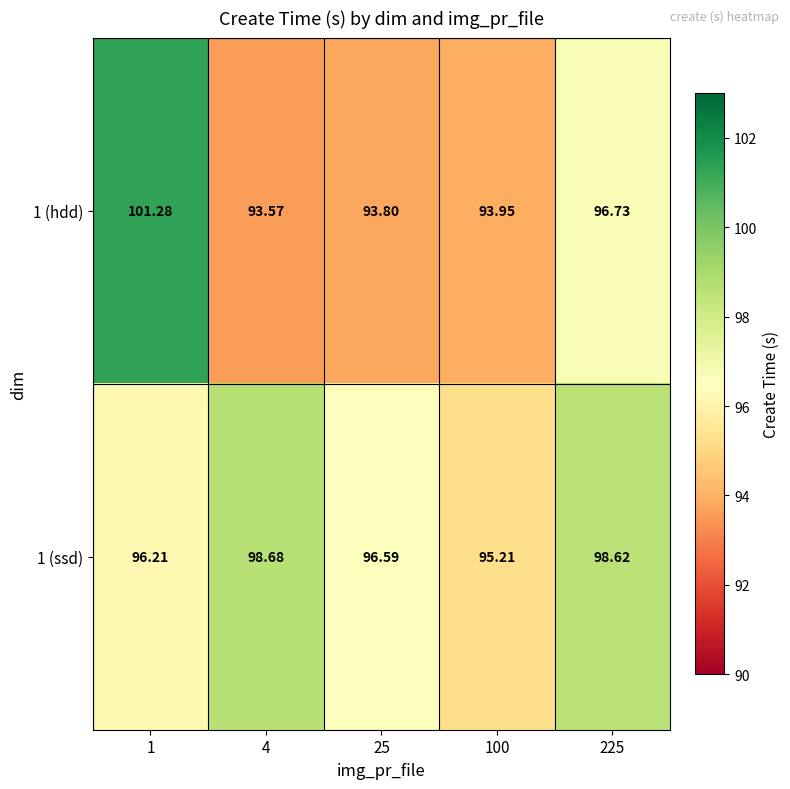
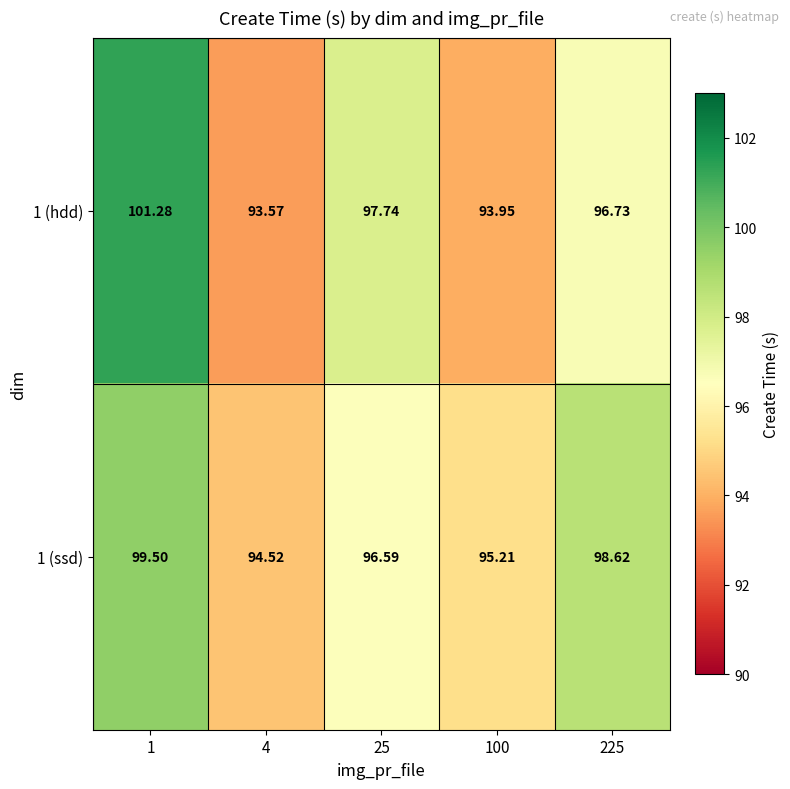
1 (hdd), 25: 93.80 -> 97.74
1 (ssd), 1: 96.21 -> 99.50
1 (ssd), 4: 98.68 -> 94.52
